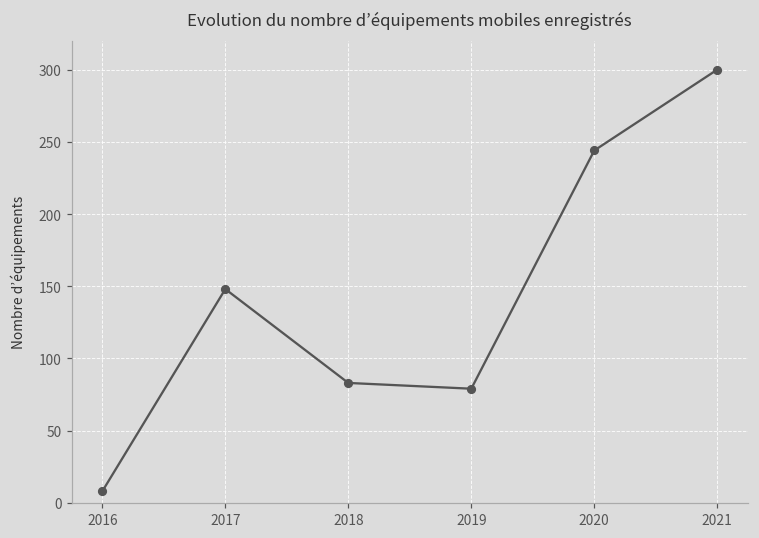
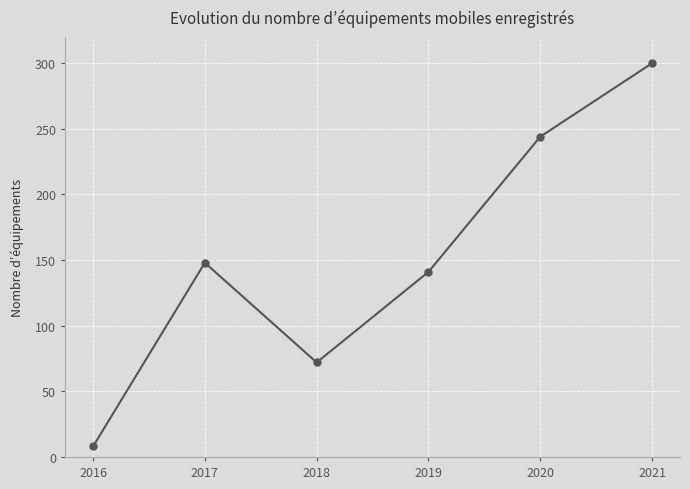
2018: 83 -> 72
2019: 79 -> 141
